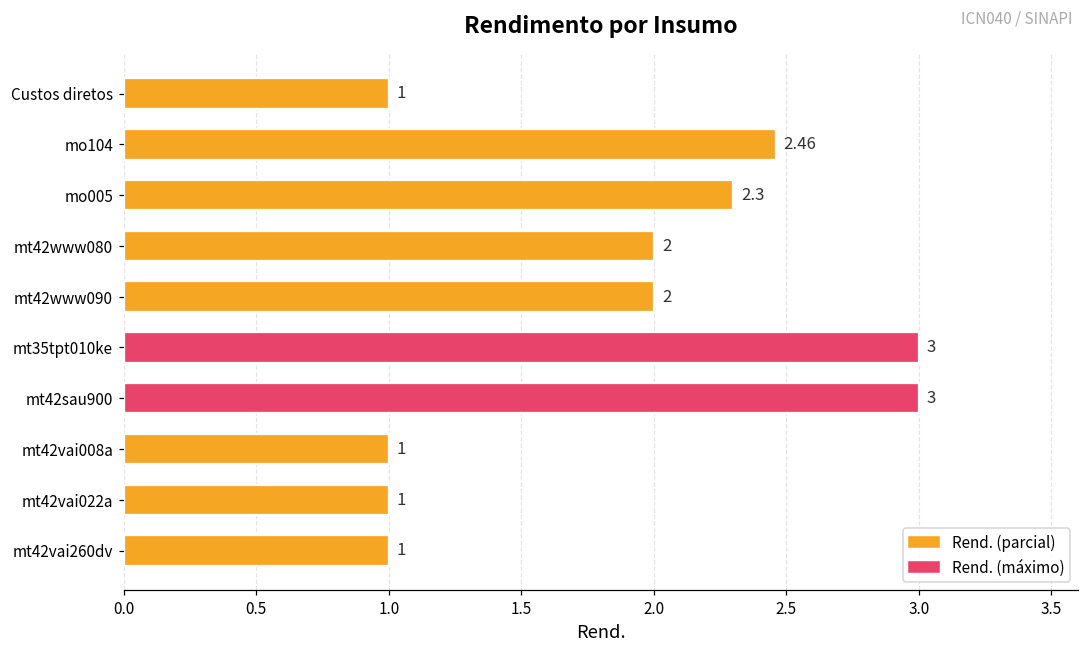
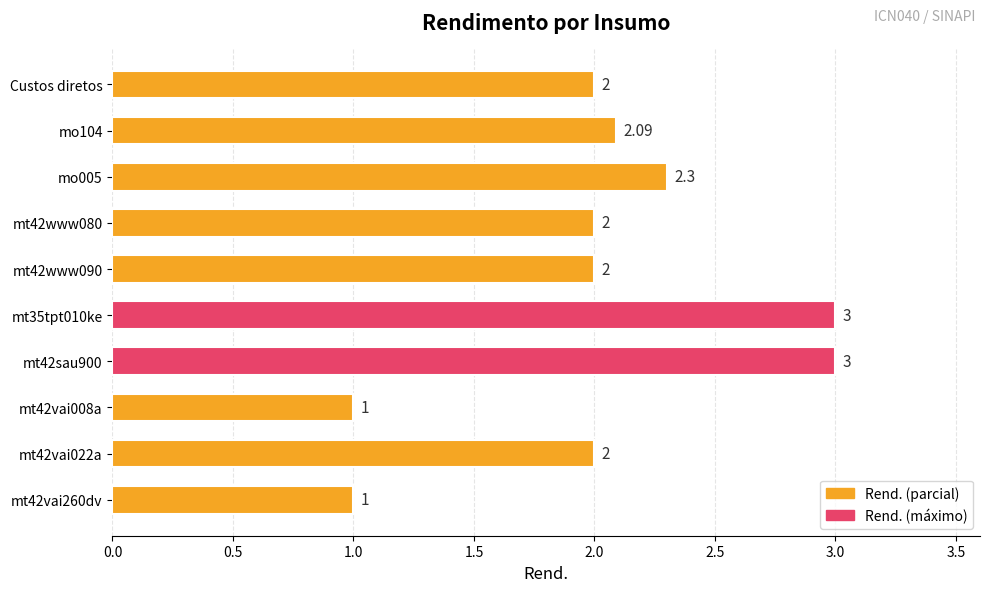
Custos diretos: 1 -> 2
mo104: 2.46 -> 2.09
mt42vai022a: 1 -> 2
